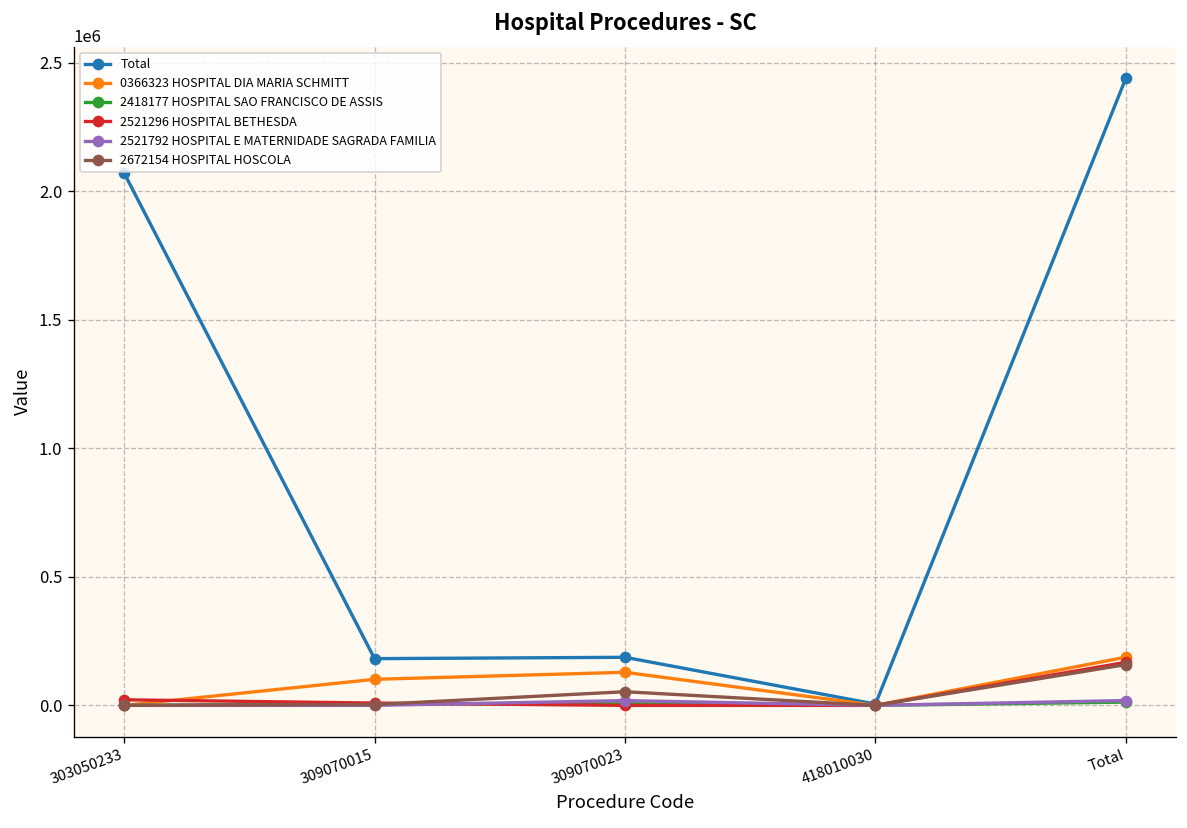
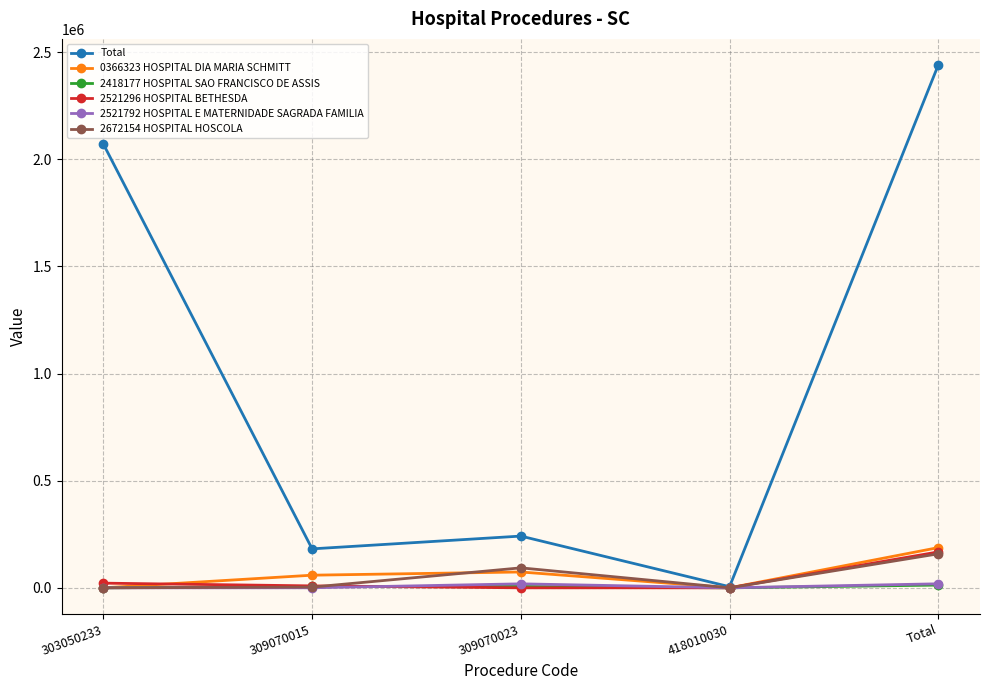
0366323 HOSPITAL DIA MARIA SCHMITT, 309070015: 100000 -> 60000
Total, 309070023: 190000 -> 240000
0366323 HOSPITAL DIA MARIA SCHMITT, 309070023: 130000 -> 70000
2672154 HOSPITAL HOSCOLA, 309070023: 50000 -> 90000
